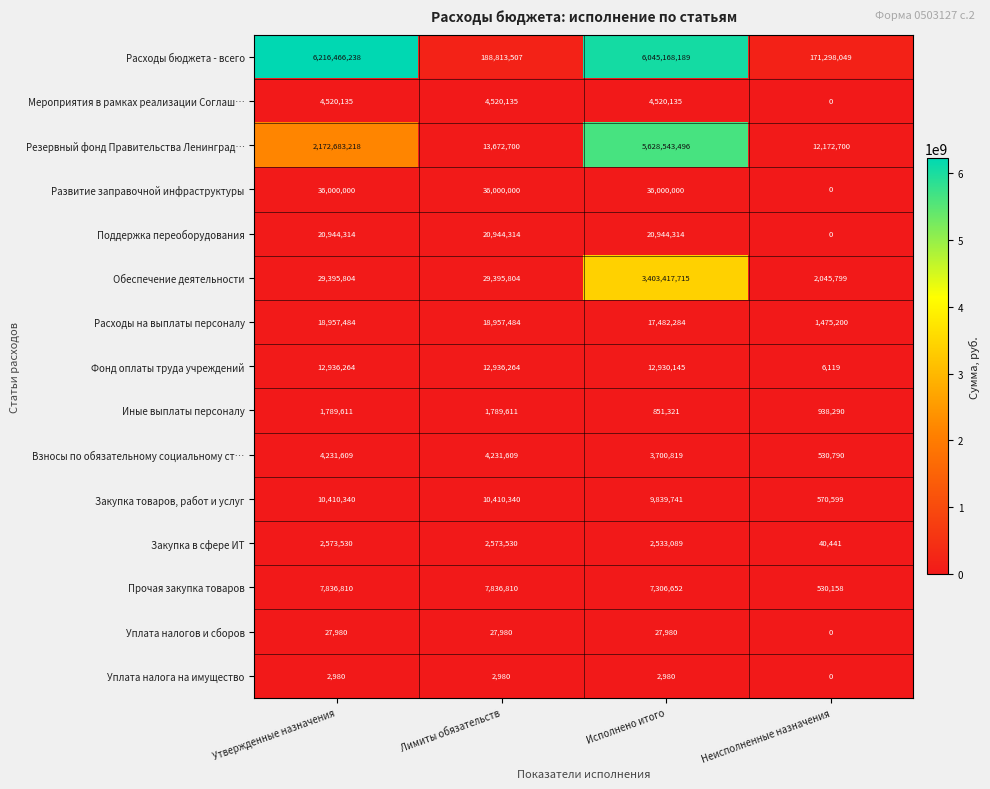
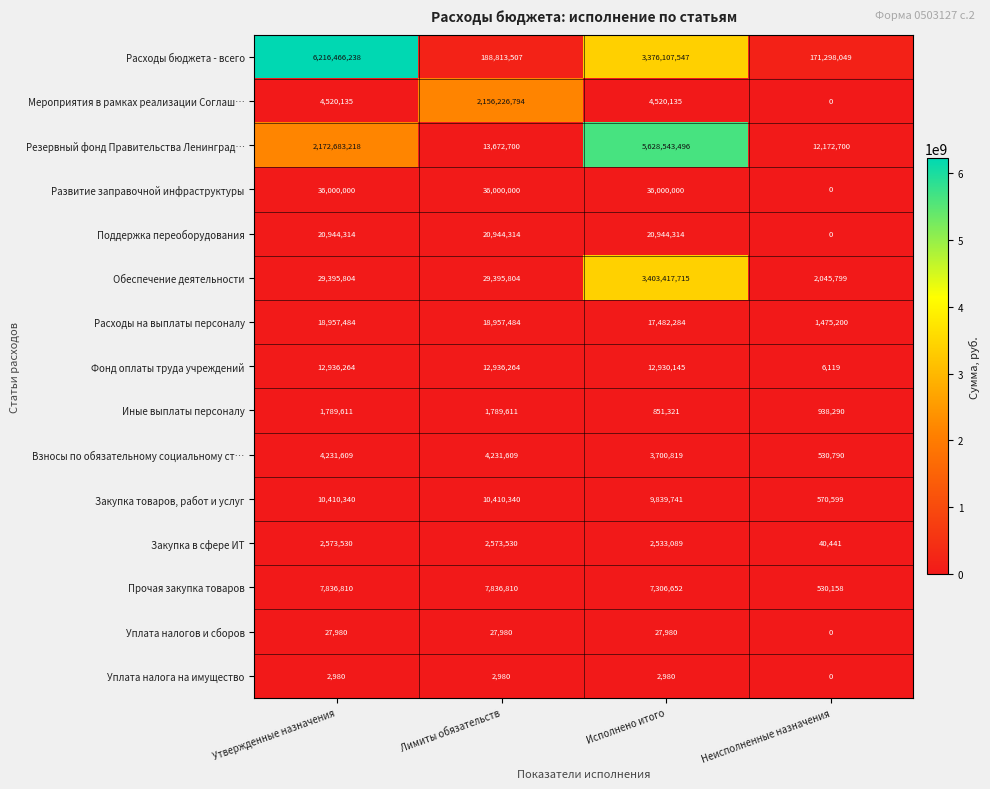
Расходы бюджета - всего, Исполнено итого: 6,045,168,189 -> 3,376,107,547
Мероприятия в рамках реализации Соглаш…, Лимиты обязательств: 4,520,135 -> 2,156,226,794
